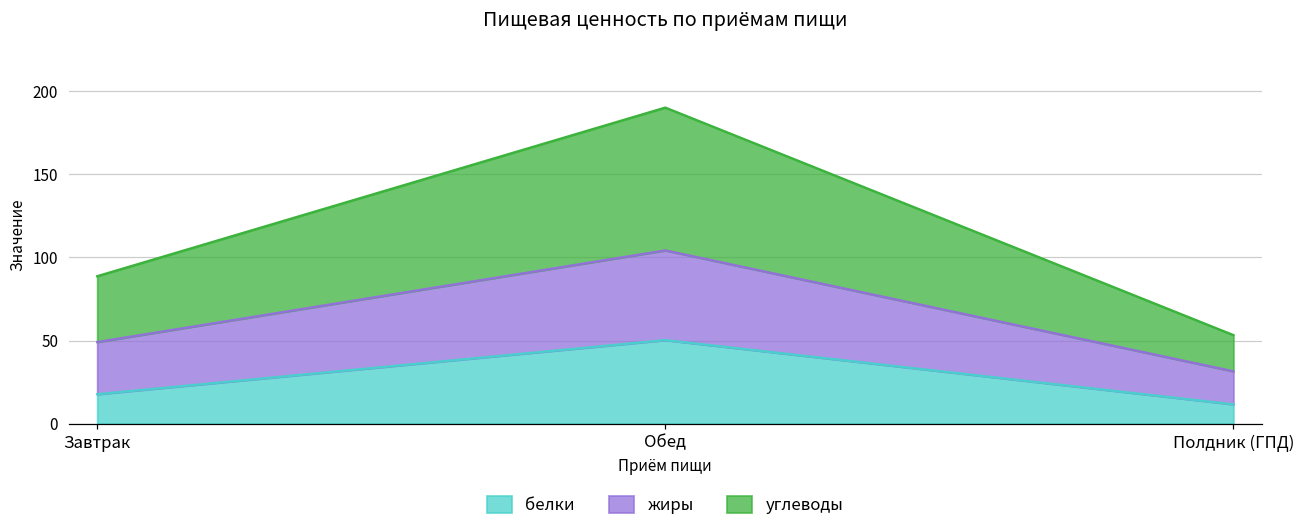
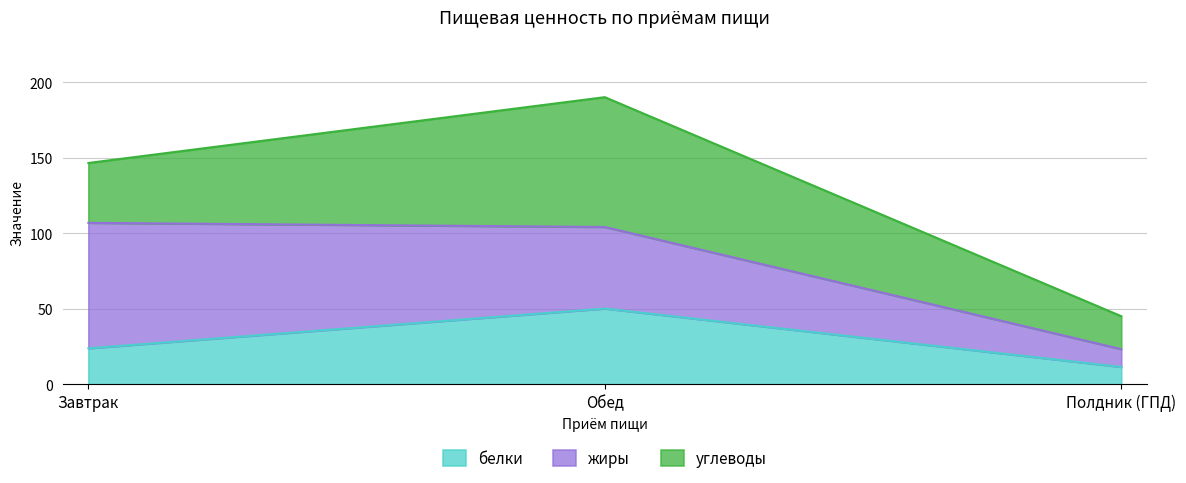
белки, Завтрак: 18 -> 24
жиры, Завтрак: 31 -> 83
жиры, Полдник (ГПД): 20 -> 12
